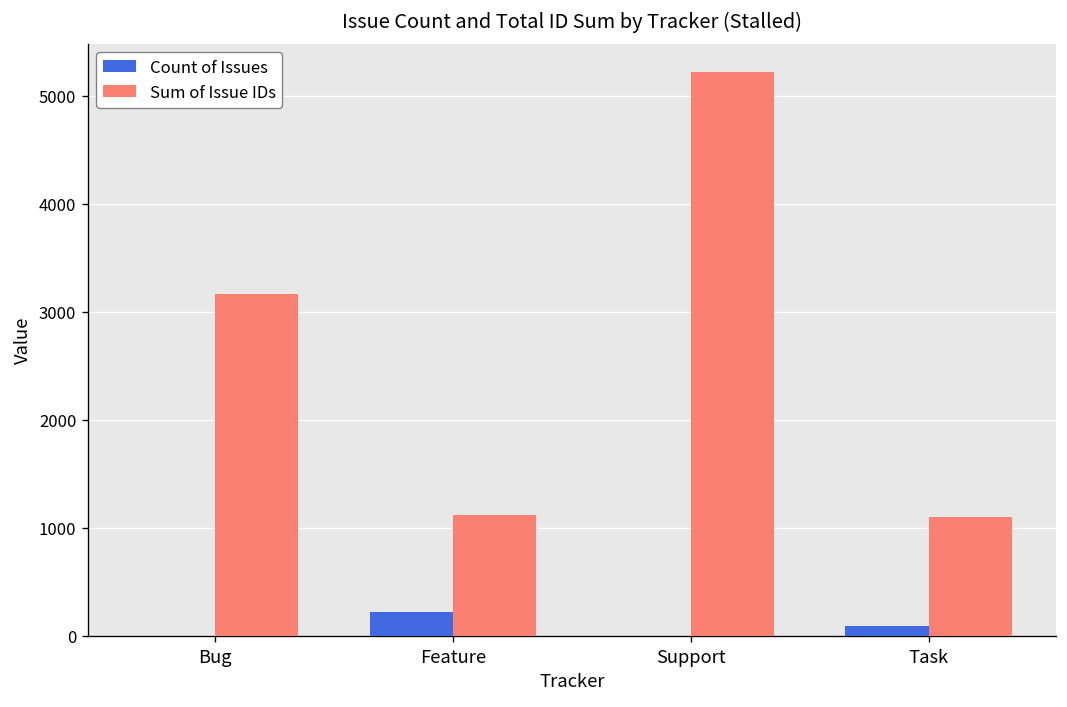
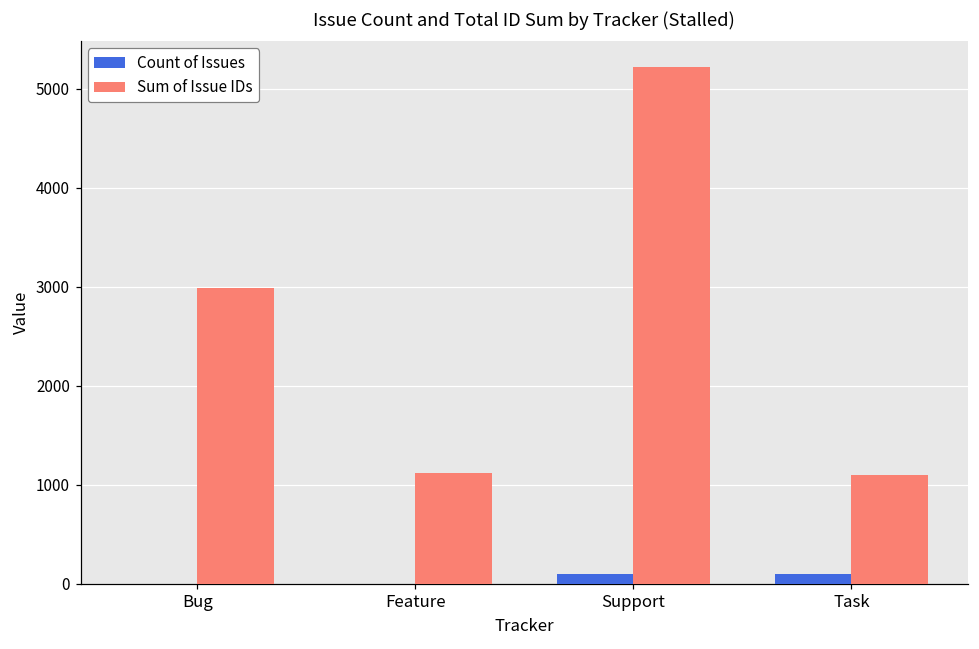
Sum of Issue IDs, Bug: 3200 -> 3000
Count of Issues, Feature: 200 -> 0
Count of Issues, Support: 0 -> 100
